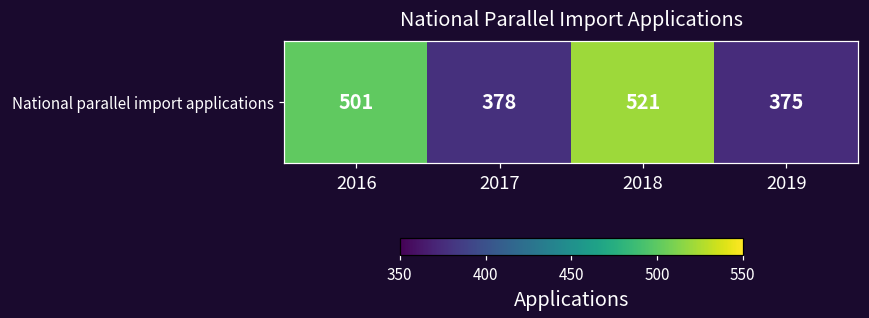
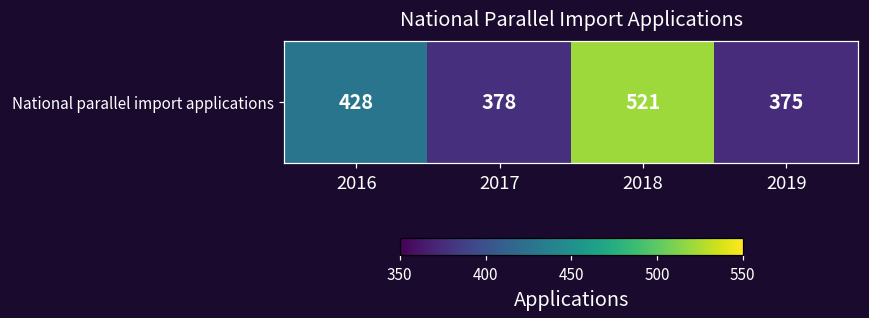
National parallel import applications, 2016: 501 -> 428
